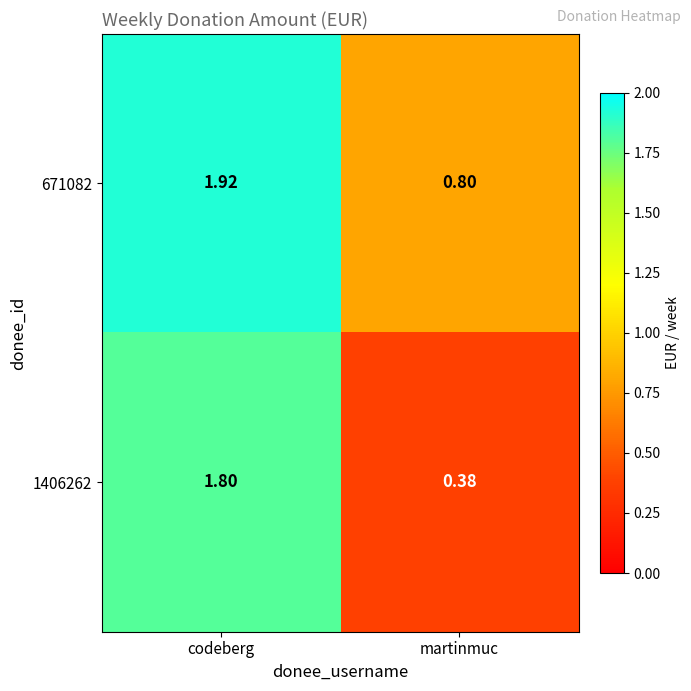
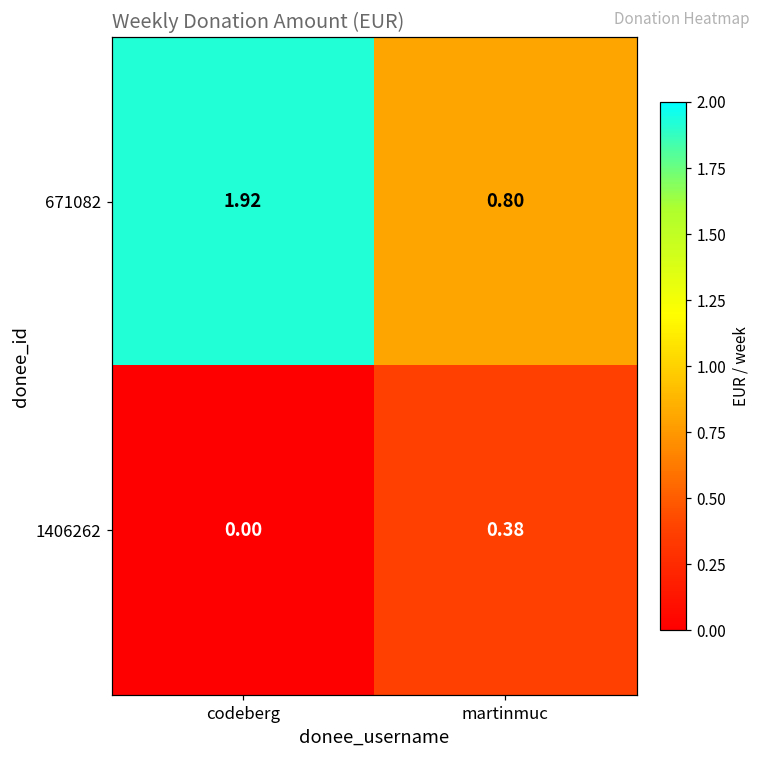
1406262, codeberg: 1.80 -> 0.00
